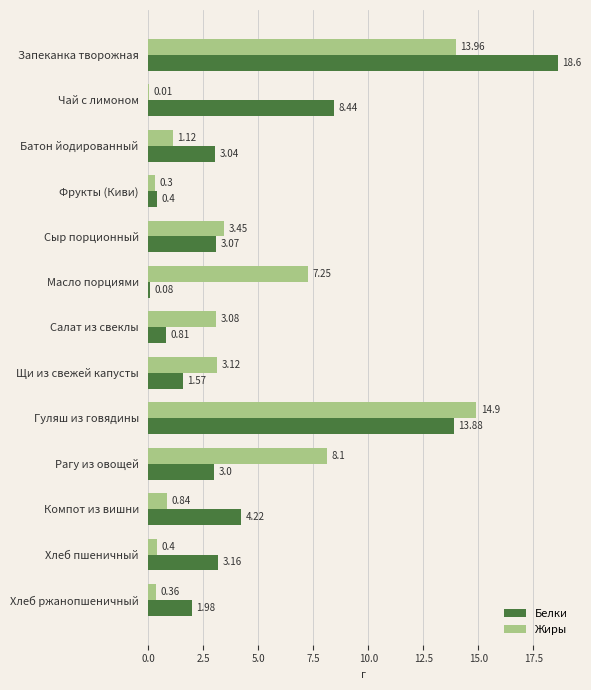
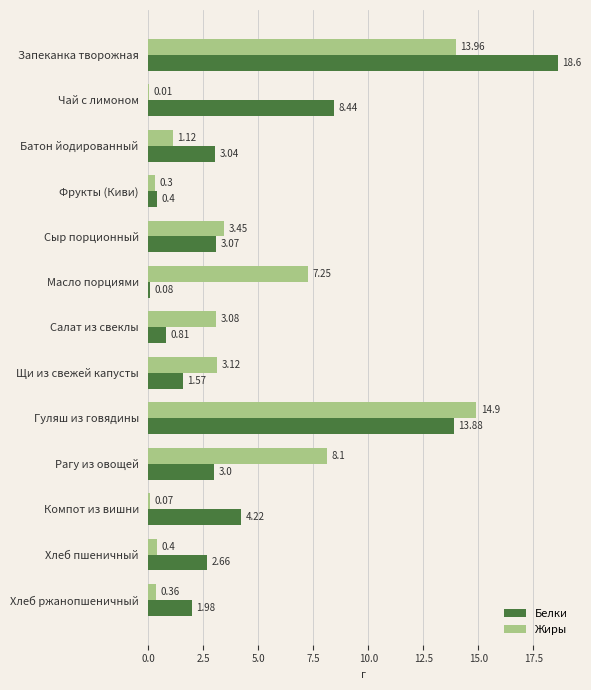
Жиры, Компот из вишни: 0.84 -> 0.07
Белки, Хлеб пшеничный: 3.16 -> 2.66
